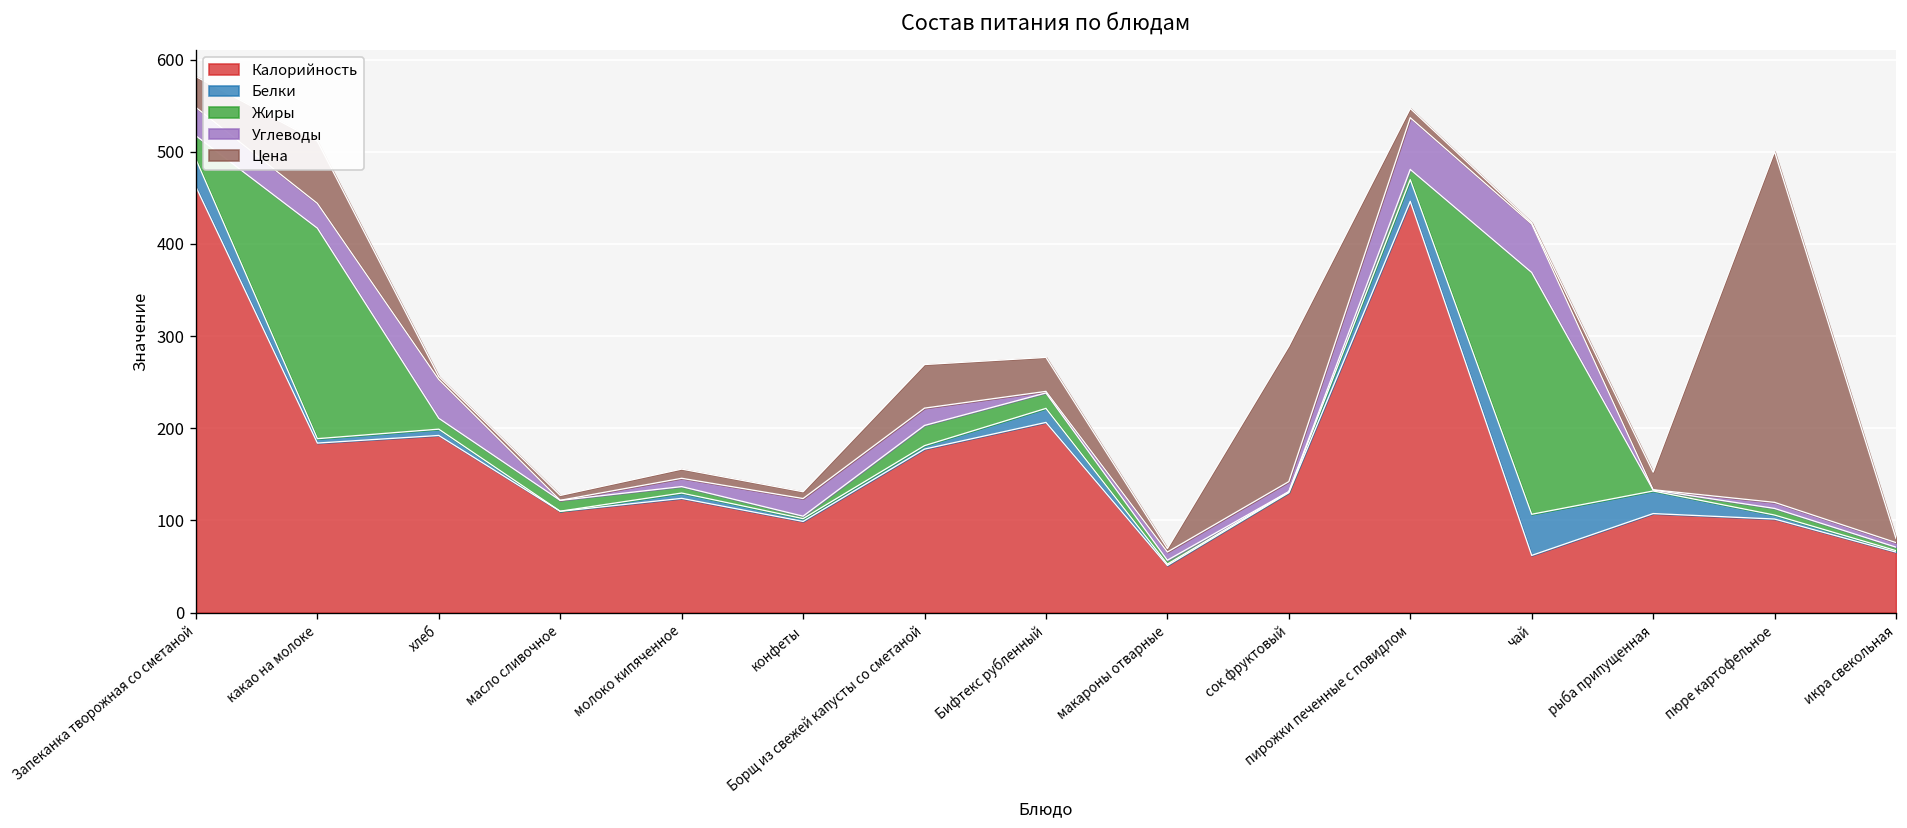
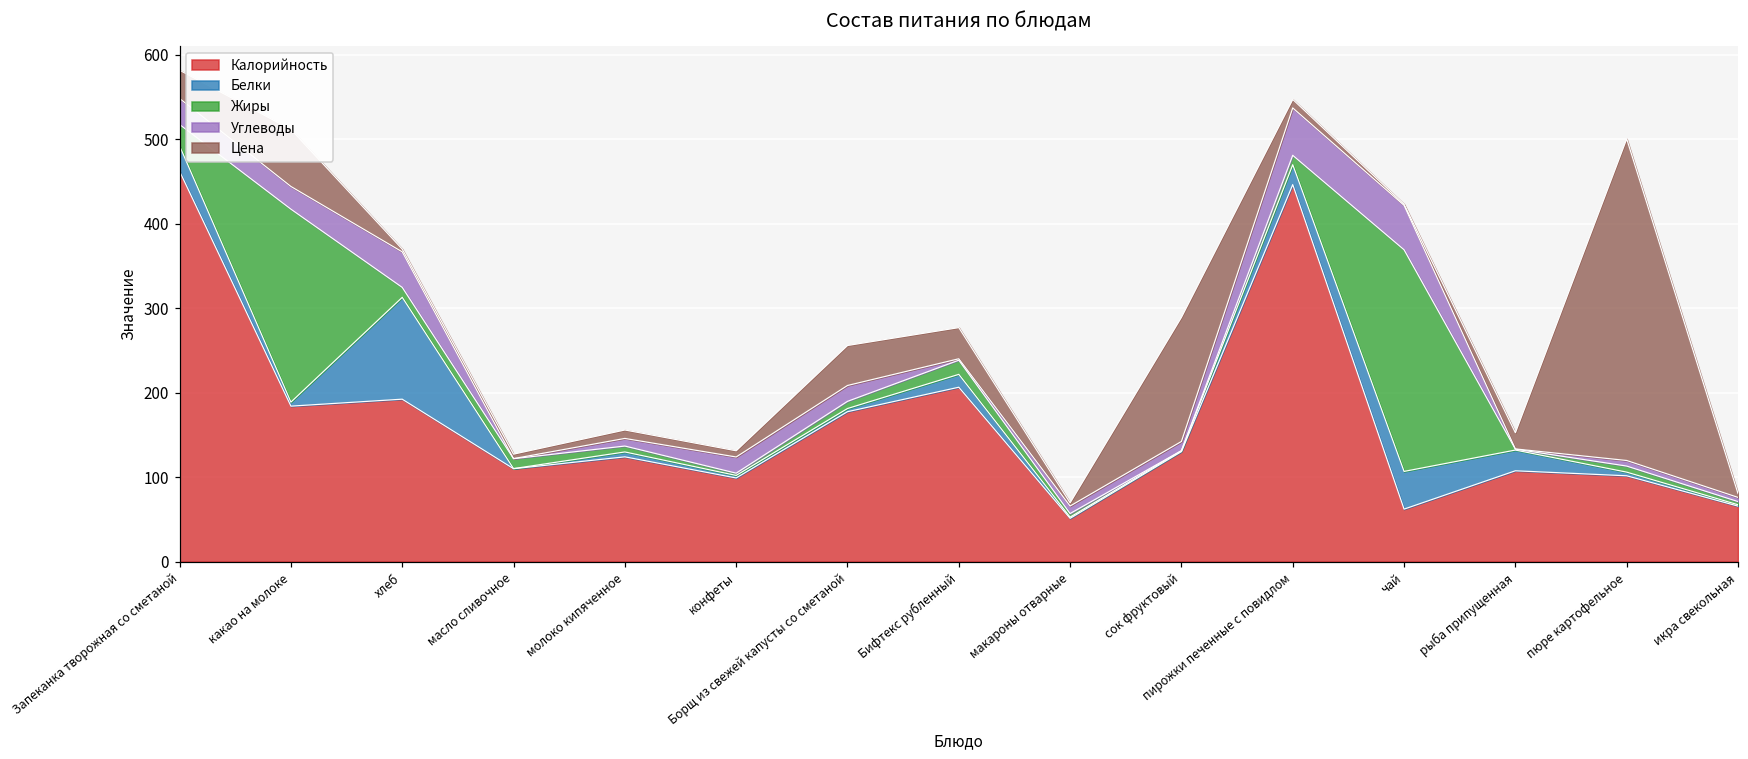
Белки, хлеб: 10 -> 120
Жиры, Борщ из свежей капусты со сметаной: 20 -> 10
